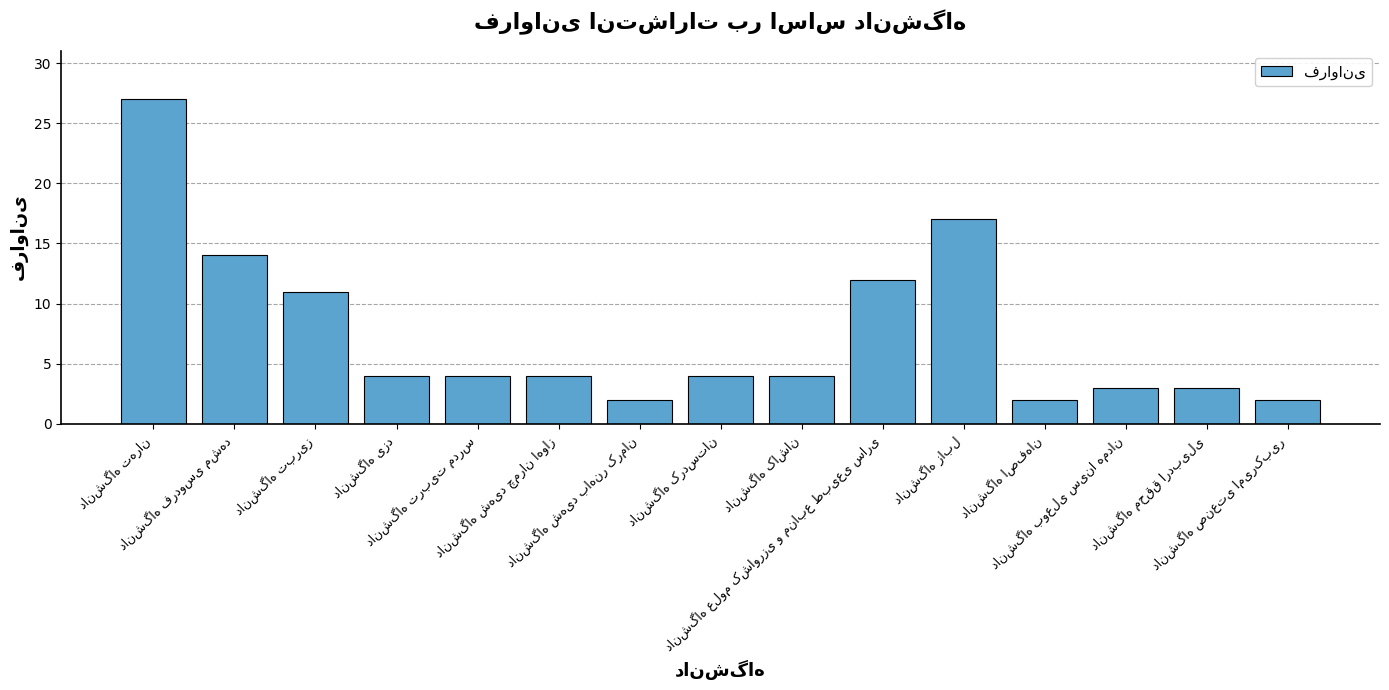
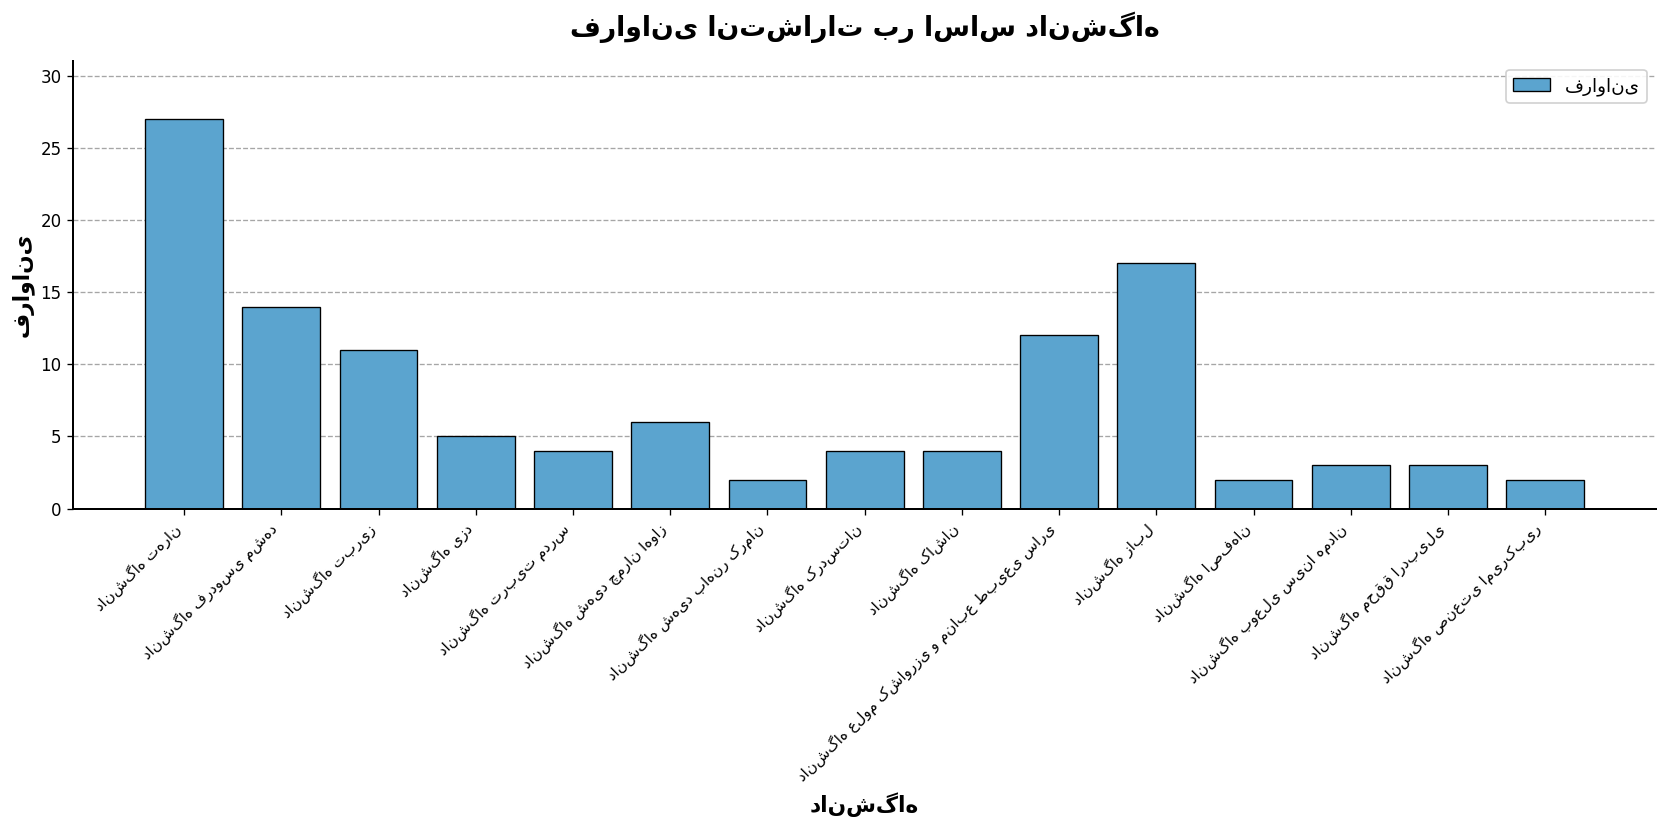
دانشگاه یزد: 4 -> 5
دانشگاه شهید چمران اهواز: 4 -> 6
